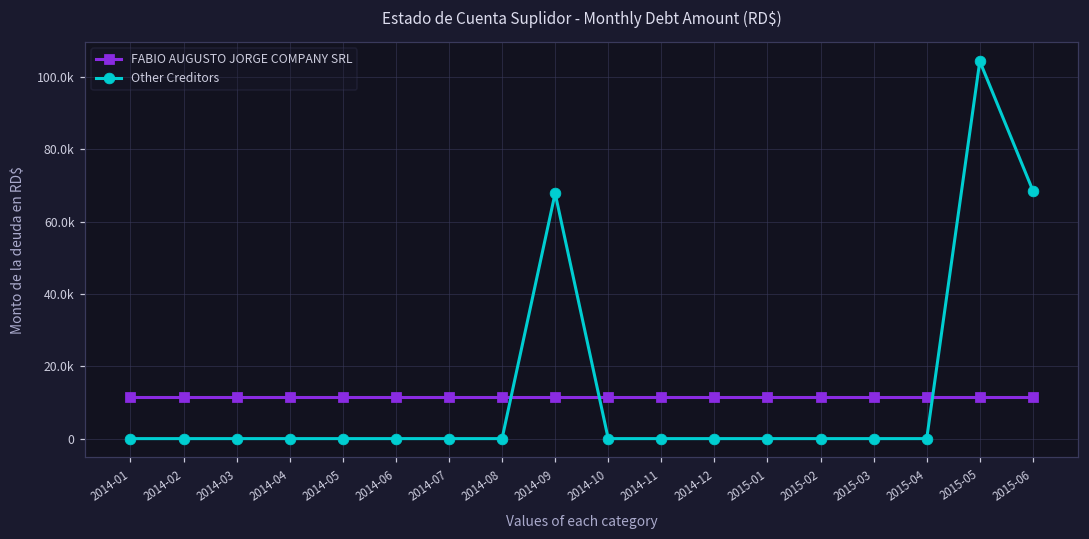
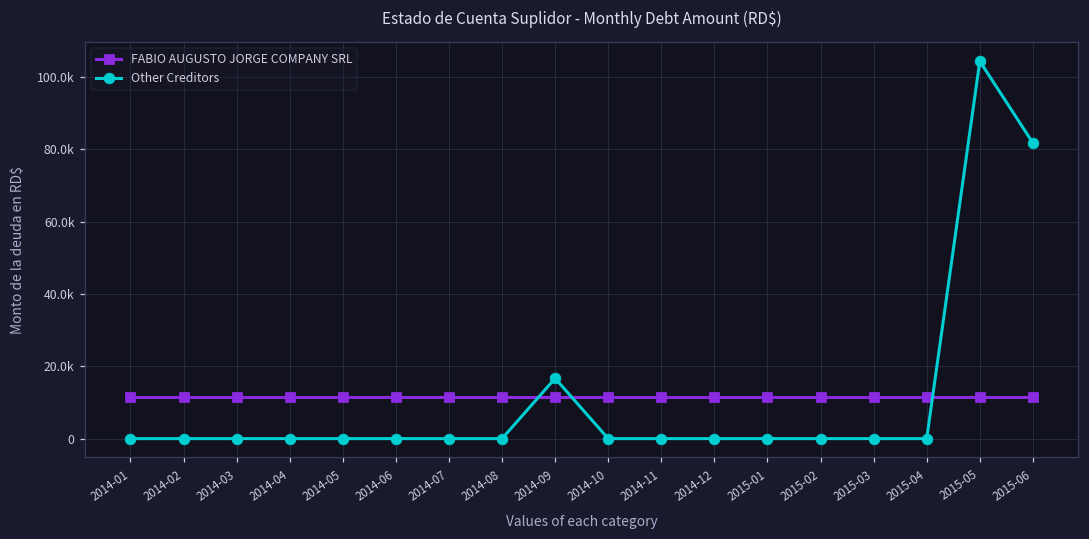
Other Creditors, 2014-09: 68000 -> 17000
Other Creditors, 2015-06: 69000 -> 82000
